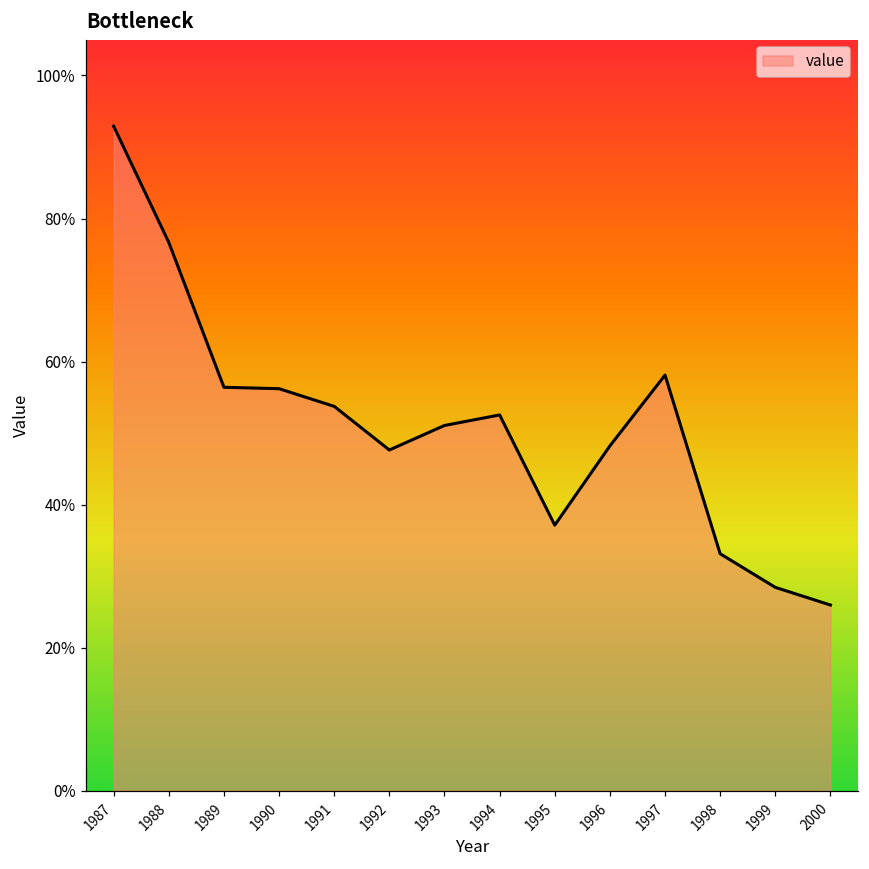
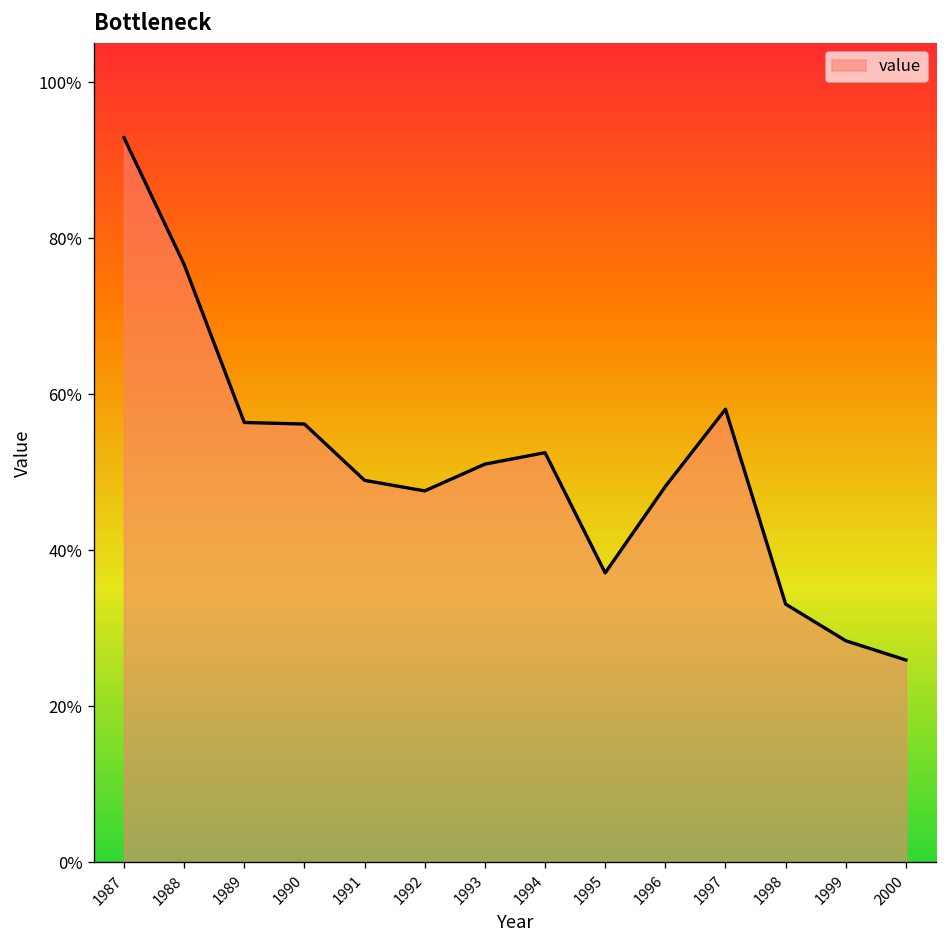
1991: 54% -> 49%
